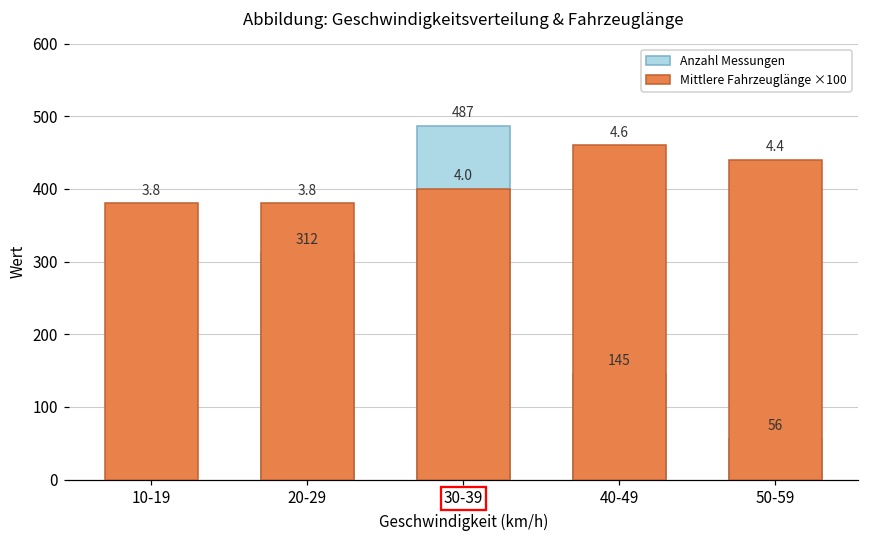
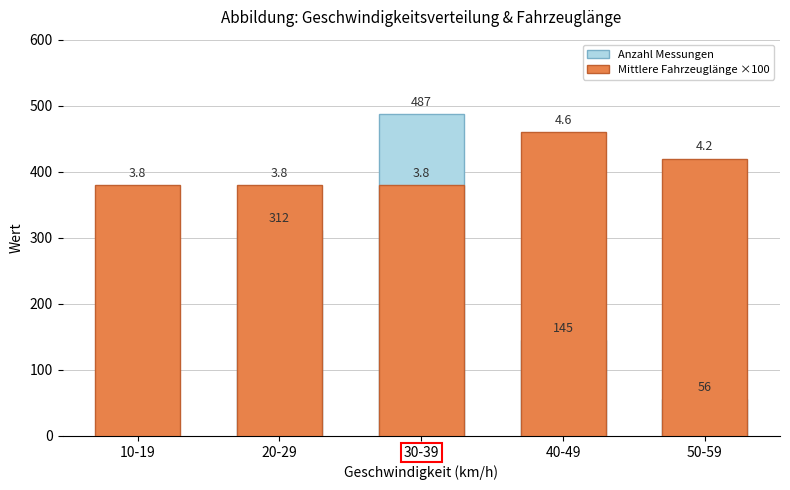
Mittlere Fahrzeuglänge ×100, 30-39: 4.0 -> 3.8
Mittlere Fahrzeuglänge ×100, 50-59: 4.4 -> 4.2
